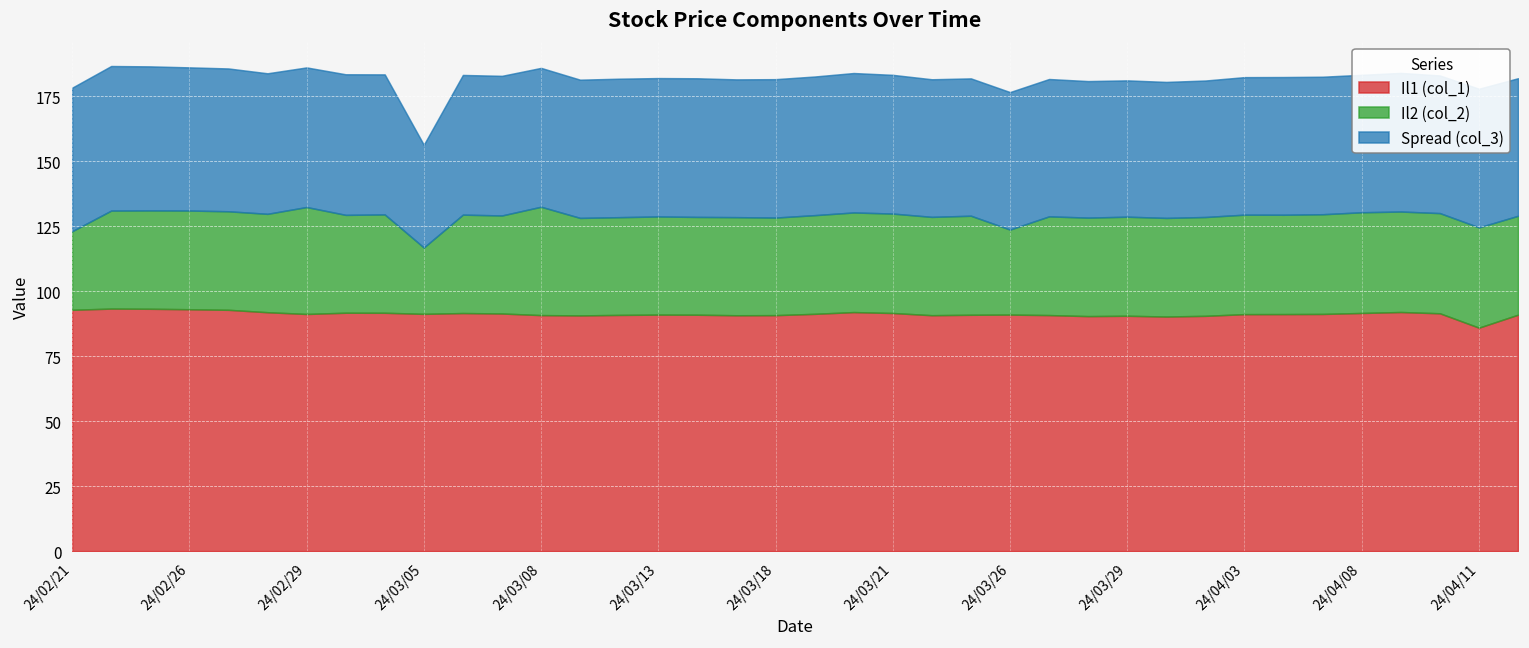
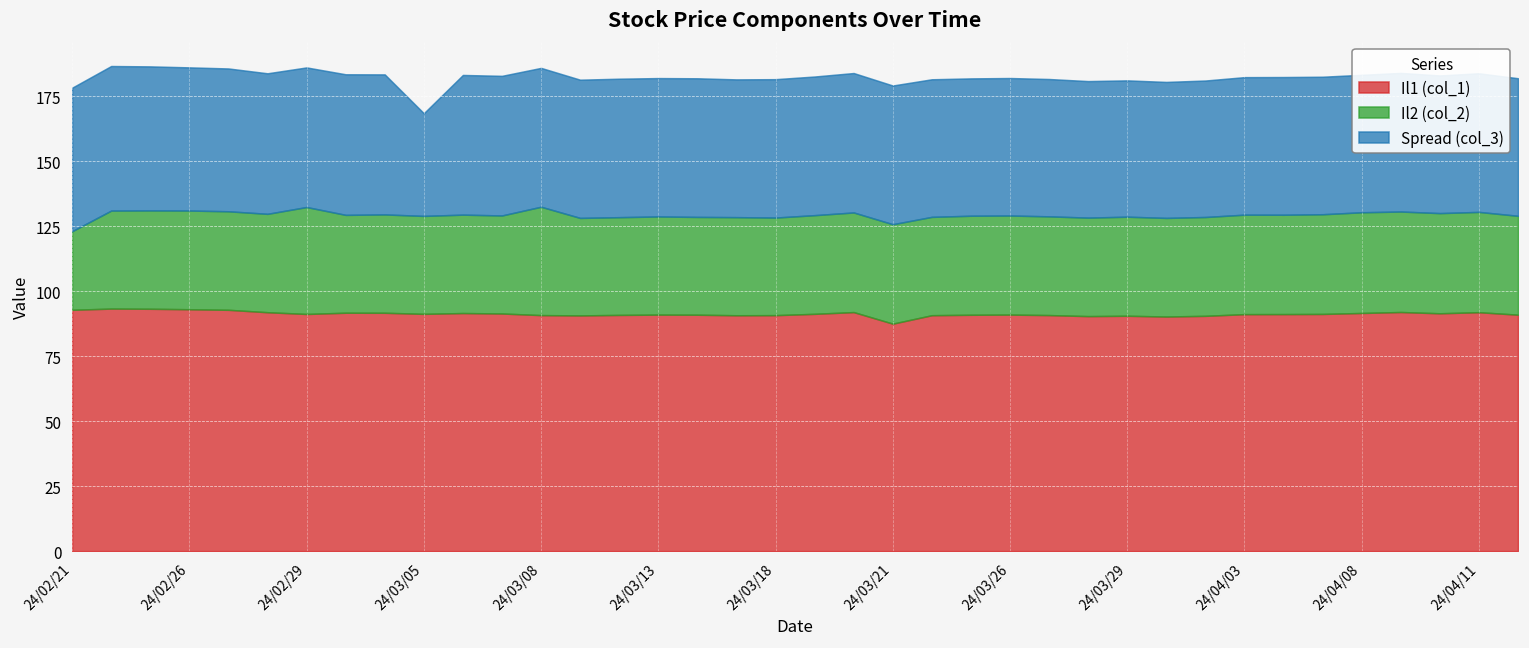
Il2 (col_2), 24/03/05: 26 -> 38
Il1 (col_1), 24/03/21: 92 -> 88
Il2 (col_2), 24/03/26: 33 -> 38
Il1 (col_1), 24/04/11: 86 -> 92
